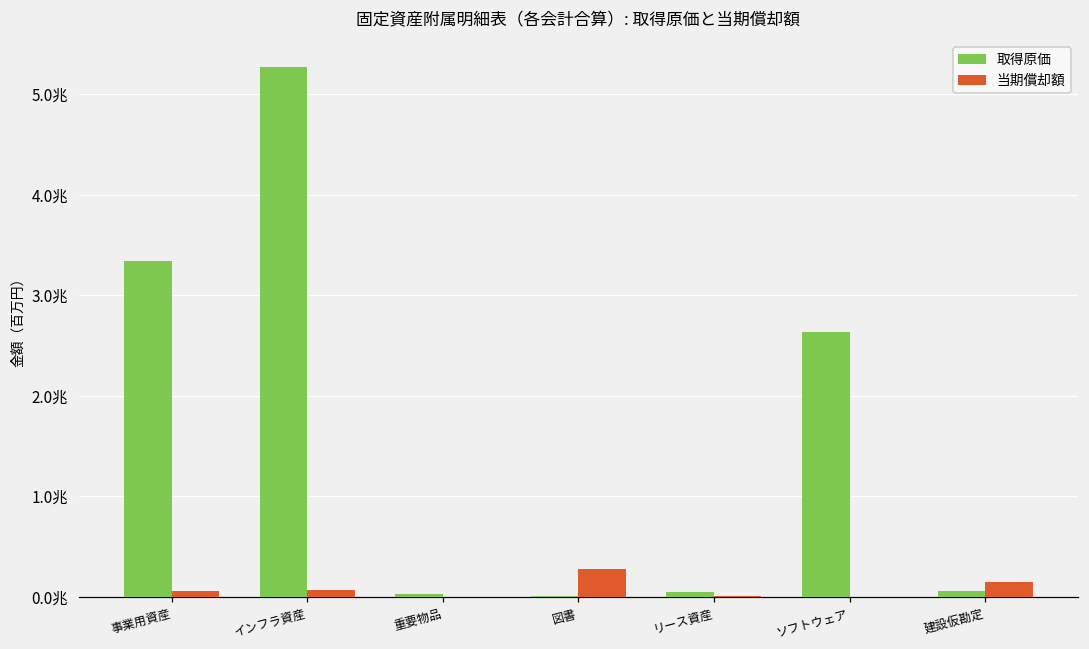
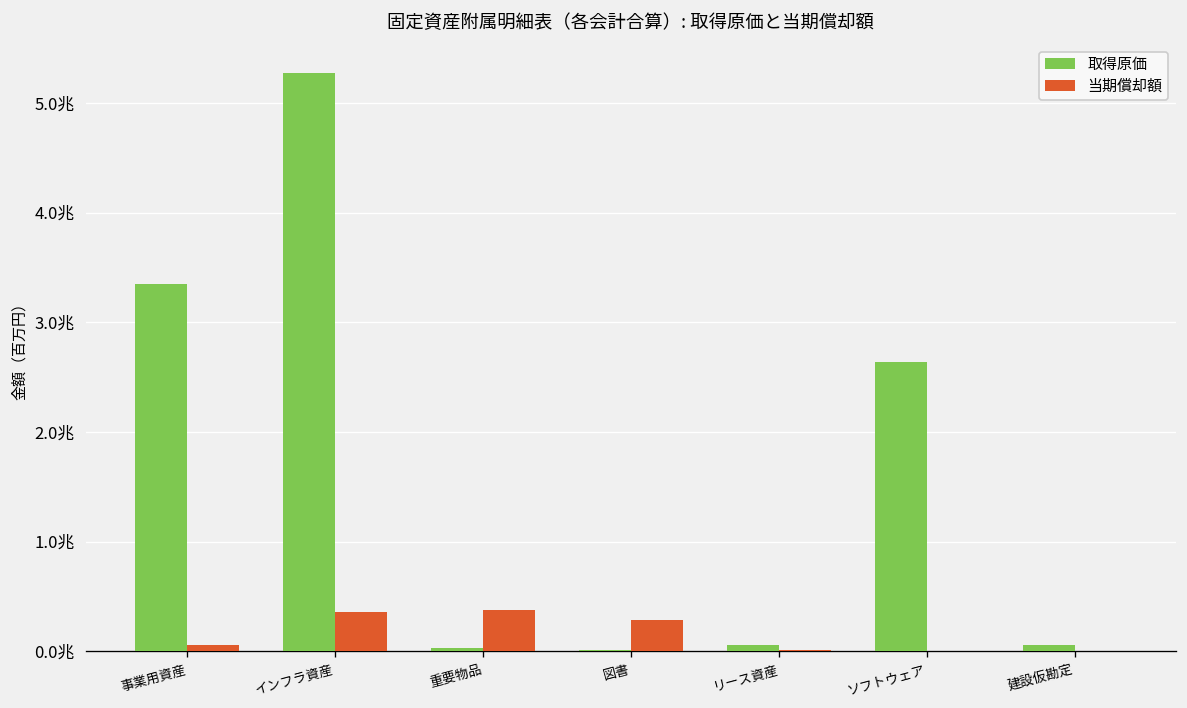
当期償却額, インフラ資産: 0.1兆 -> 0.4兆
当期償却額, 重要物品: 0.0兆 -> 0.4兆
当期償却額, 建設仮勘定: 0.1兆 -> 0.0兆
